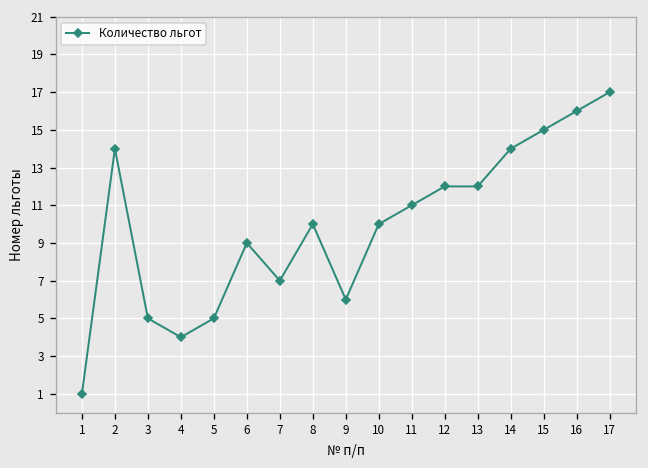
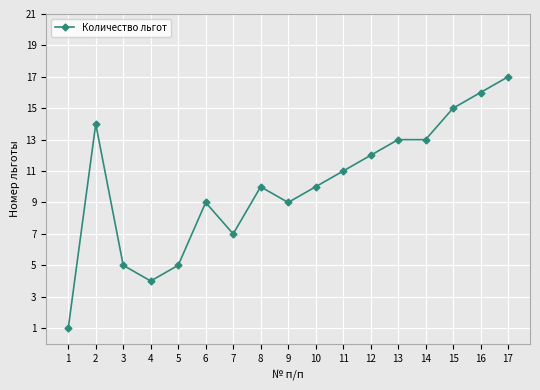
9: 6 -> 9
13: 12 -> 13
14: 14 -> 13
